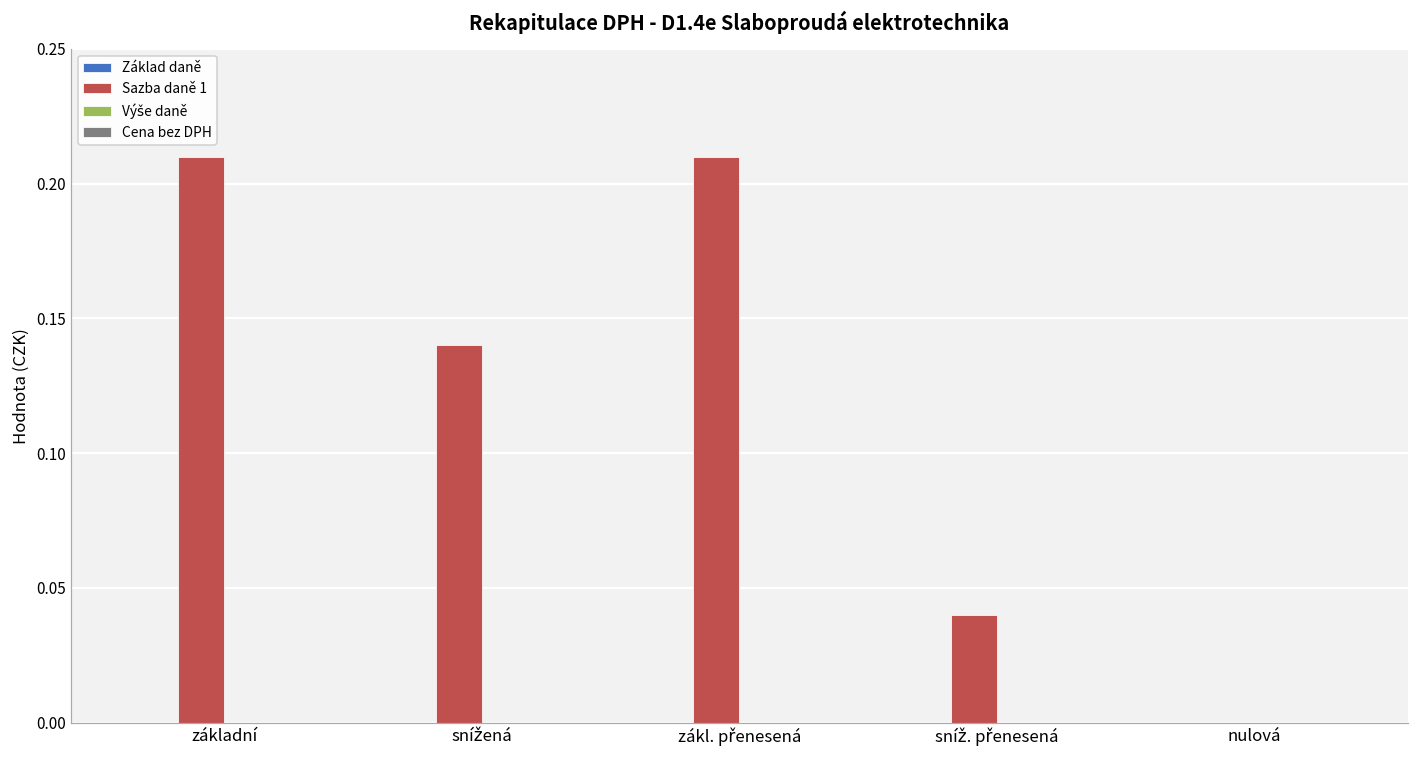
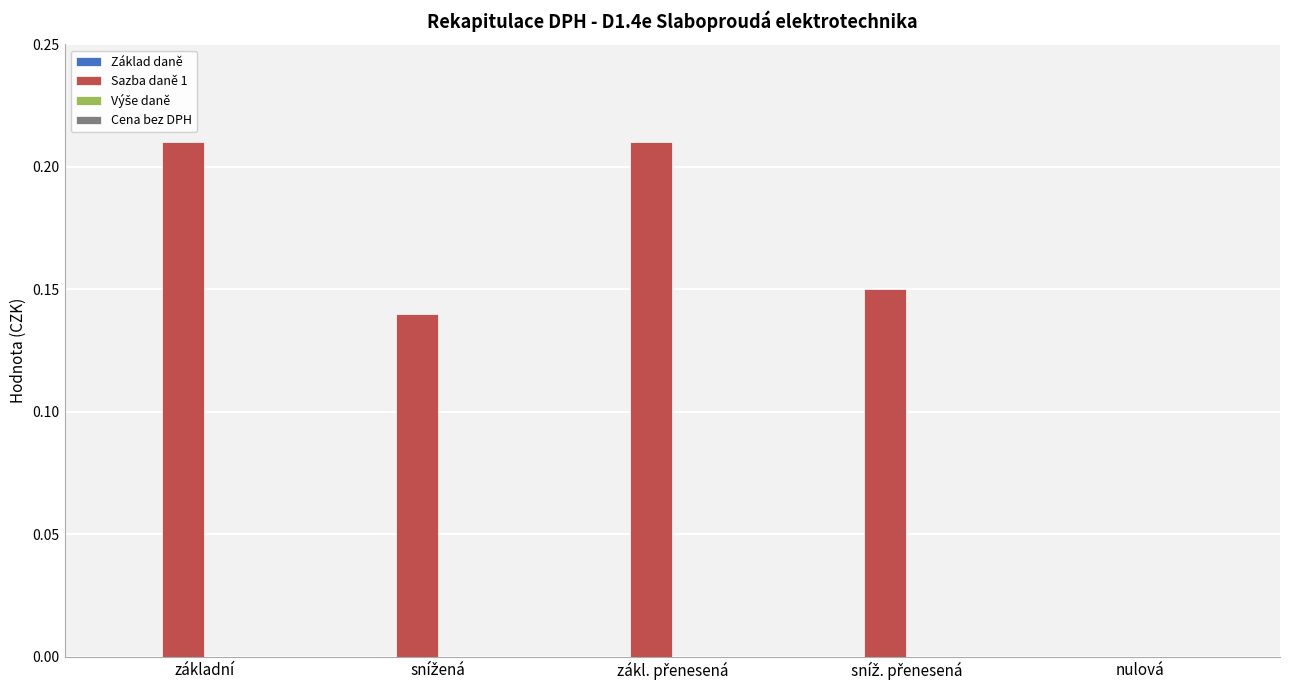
Sazba daně 1, sníž. přenesená: 0.04 -> 0.15
